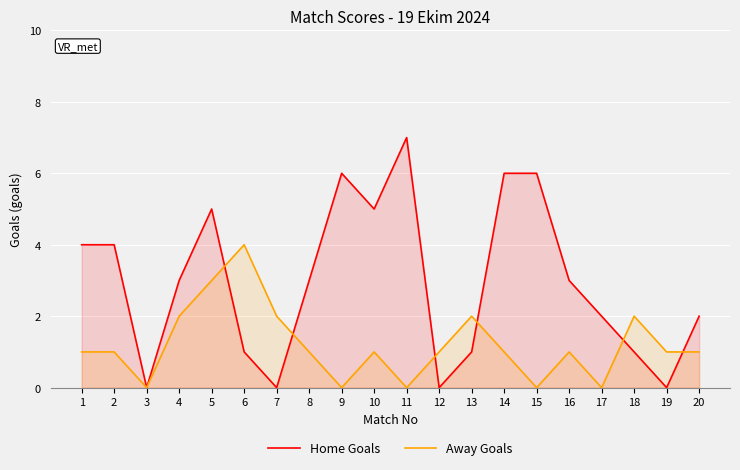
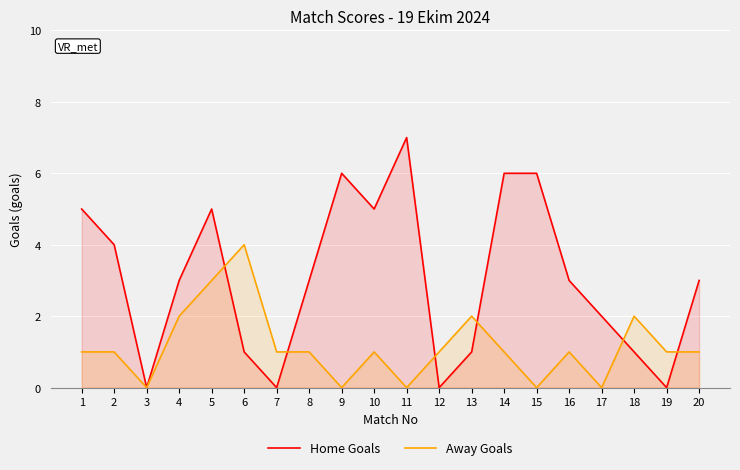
Home Goals, 1: 4 -> 5
Away Goals, 7: 2 -> 1
Home Goals, 20: 2 -> 3
